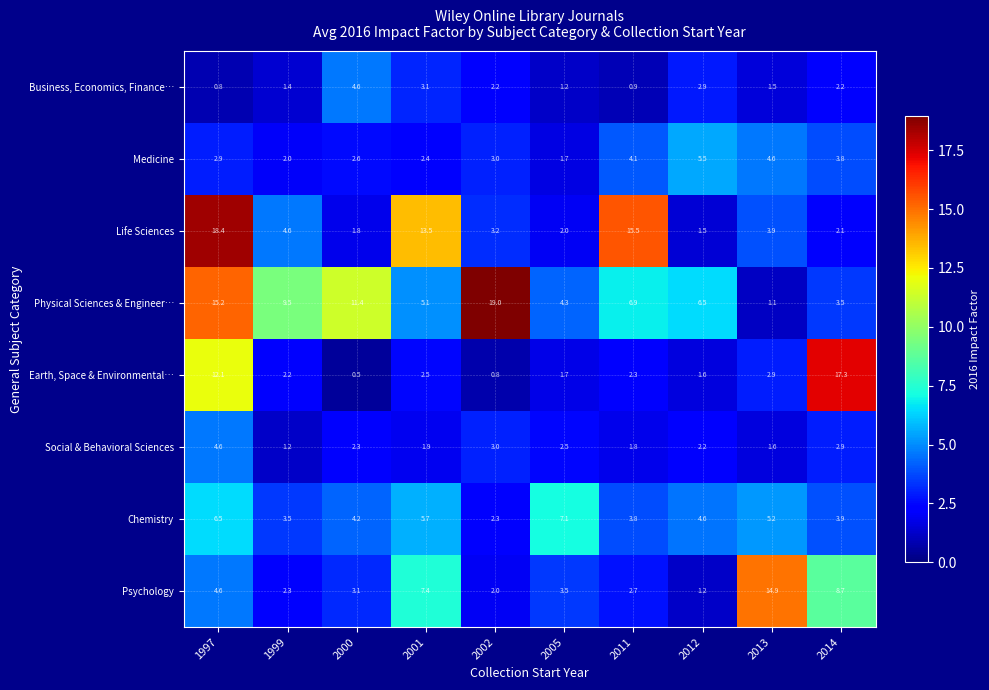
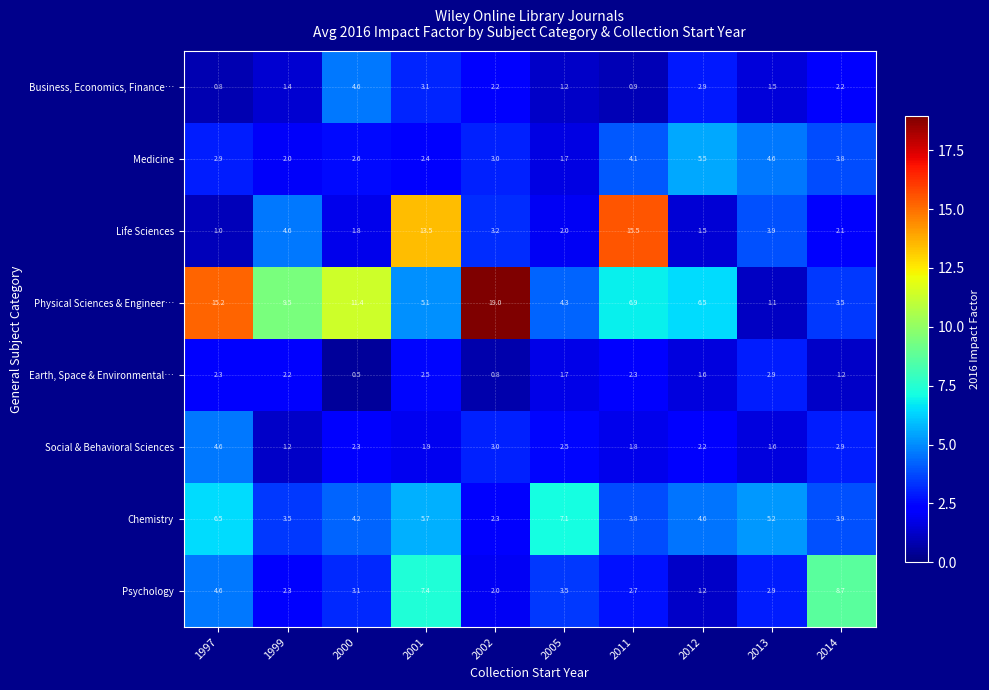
Life Sciences, 1997: 18.4 -> 1.0
Earth, Space & Environmental…, 1997: 12.1 -> 2.3
Earth, Space & Environmental…, 2014: 17.3 -> 1.2
Psychology, 2013: 14.9 -> 2.9
